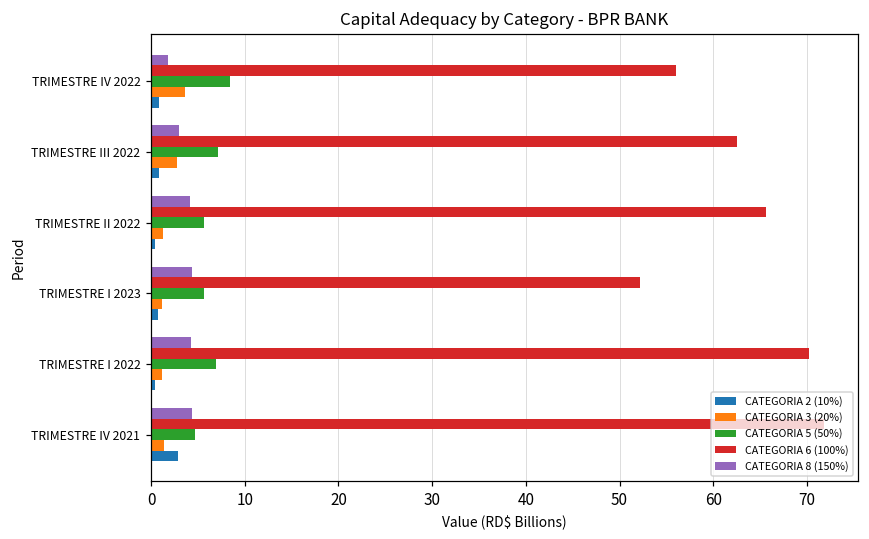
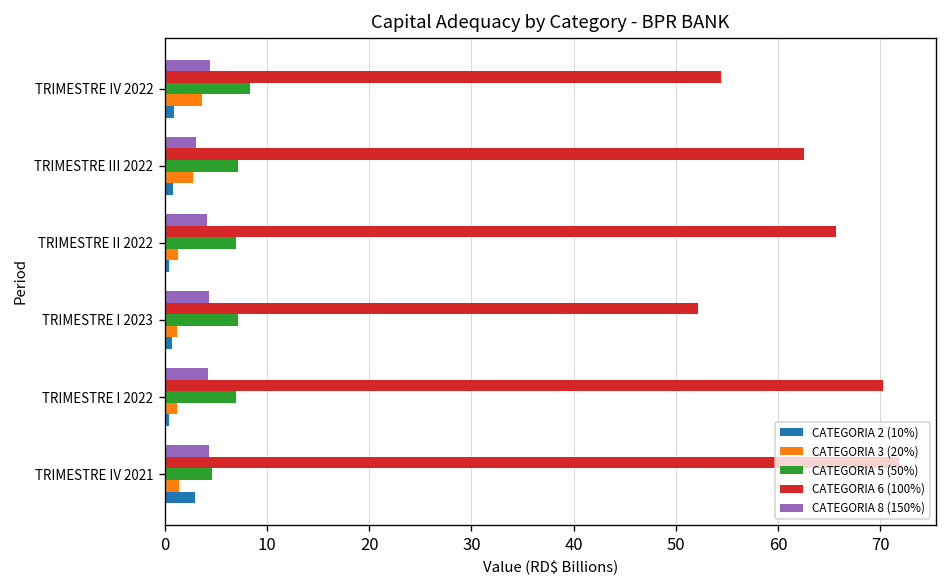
CATEGORIA 8 (150%), TRIMESTRE IV 2022: 2 -> 4
CATEGORIA 6 (100%), TRIMESTRE IV 2022: 56 -> 54
CATEGORIA 5 (50%), TRIMESTRE II 2022: 6 -> 7
CATEGORIA 5 (50%), TRIMESTRE I 2023: 6 -> 7
